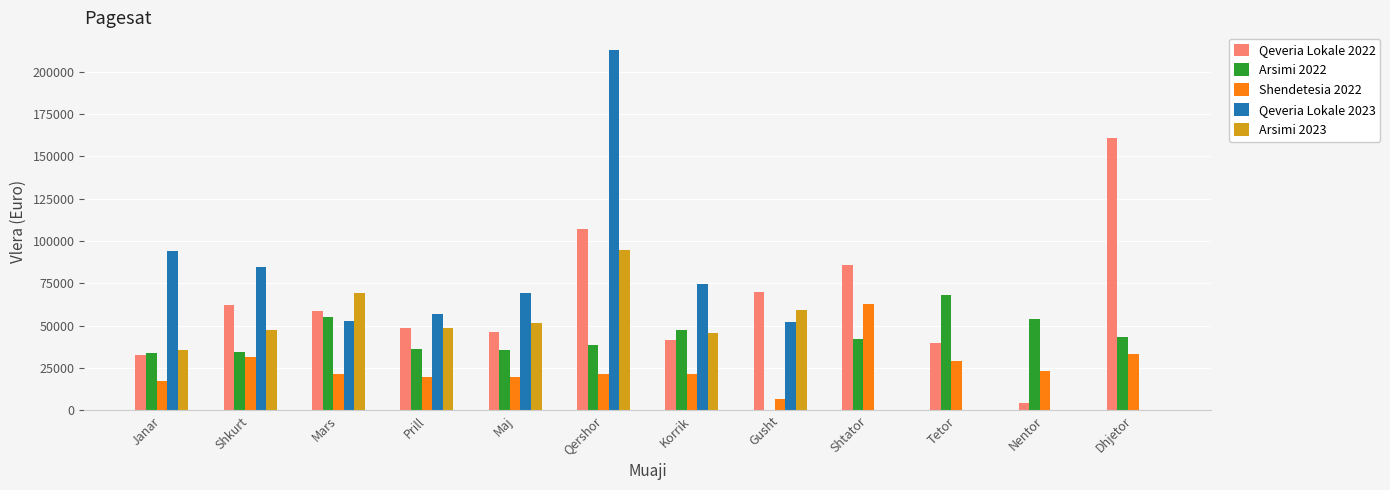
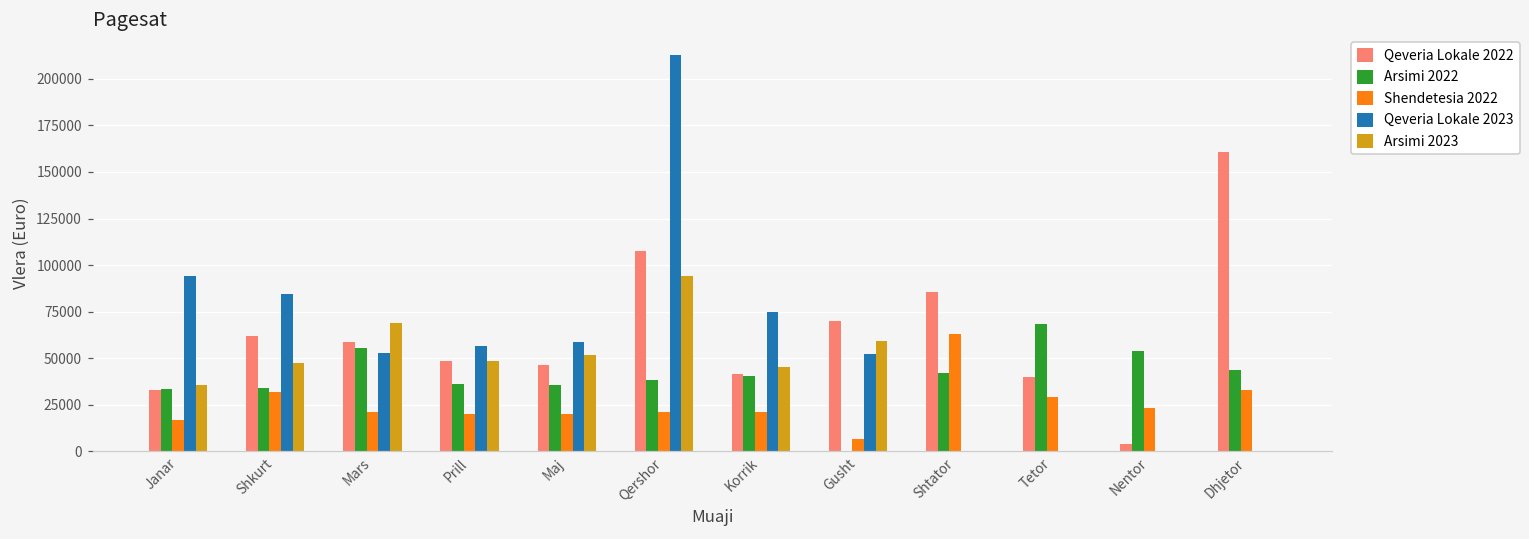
Qeveria Lokale 2023, Maj: 69000 -> 59000
Arsimi 2022, Korrik: 47000 -> 41000
